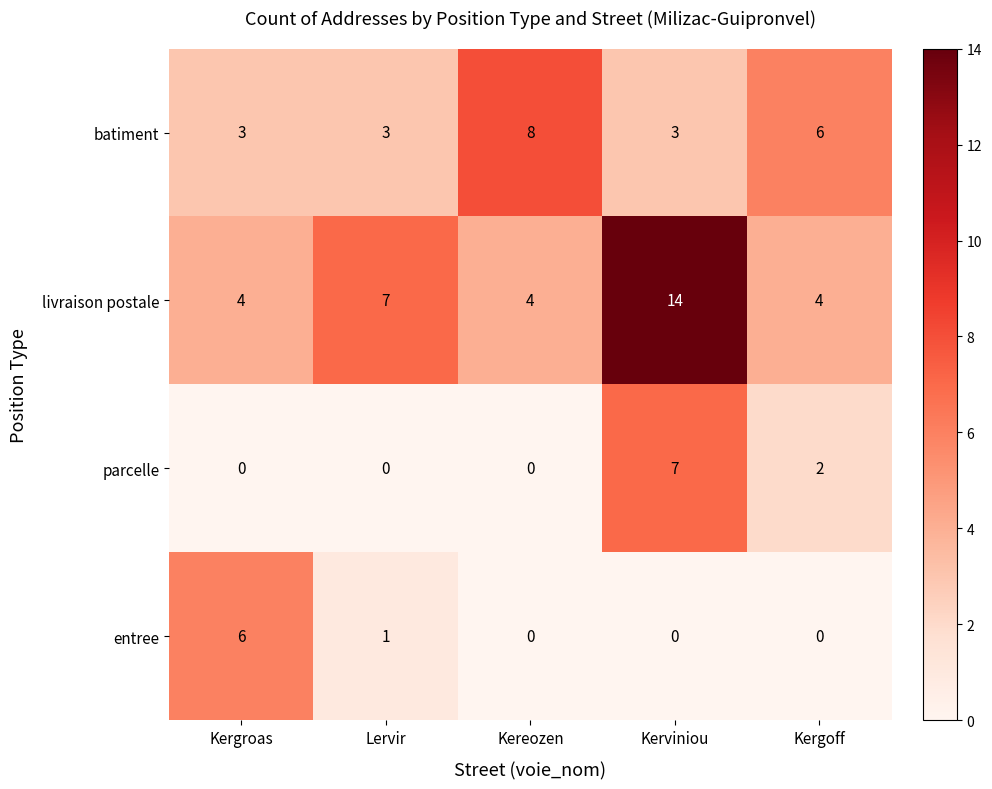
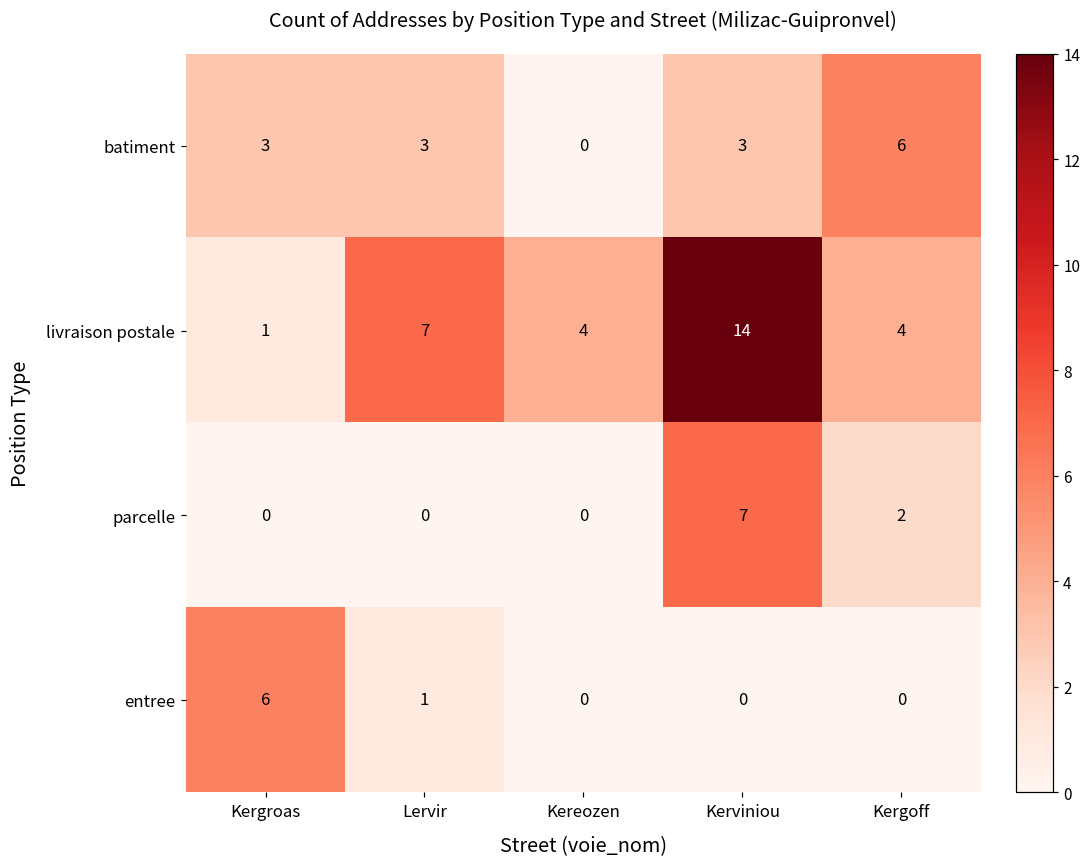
batiment, Kereozen: 8 -> 0
livraison postale, Kergroas: 4 -> 1
